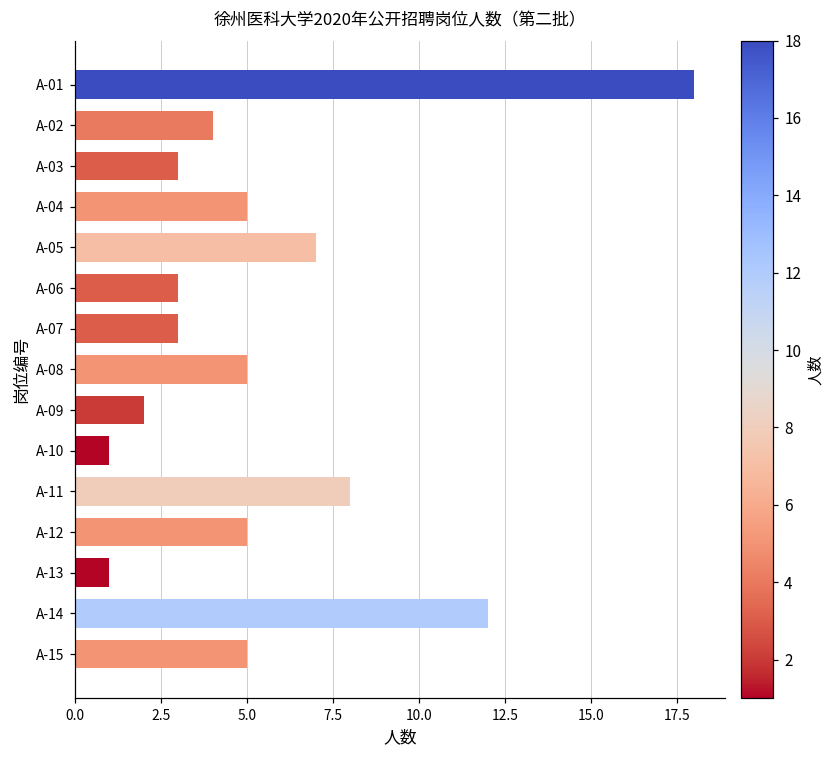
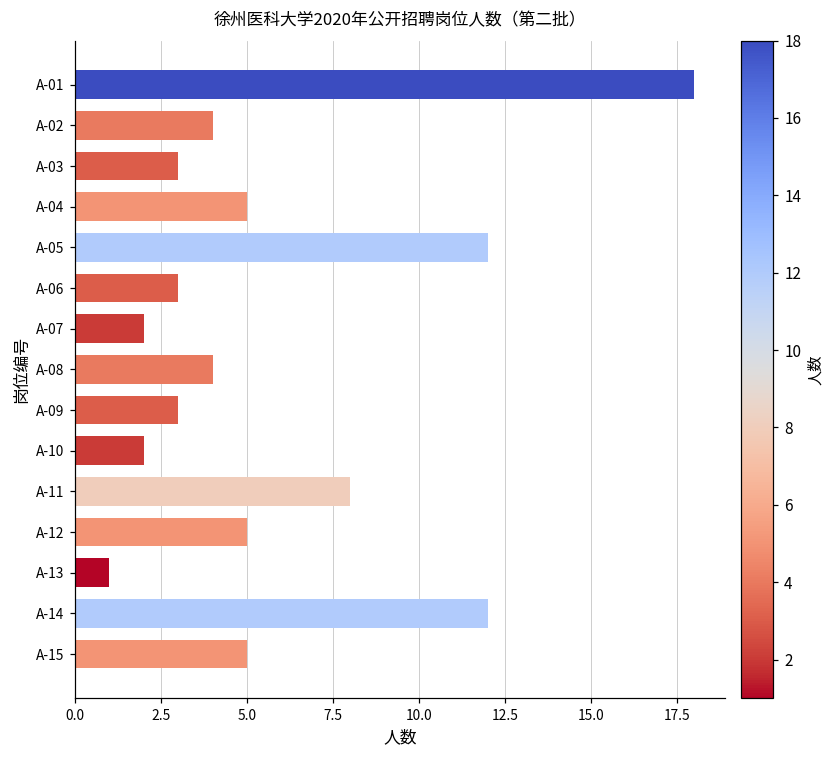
A-05: 7 -> 12
A-07: 3 -> 2
A-08: 5 -> 4
A-09: 2 -> 3
A-10: 1 -> 2
